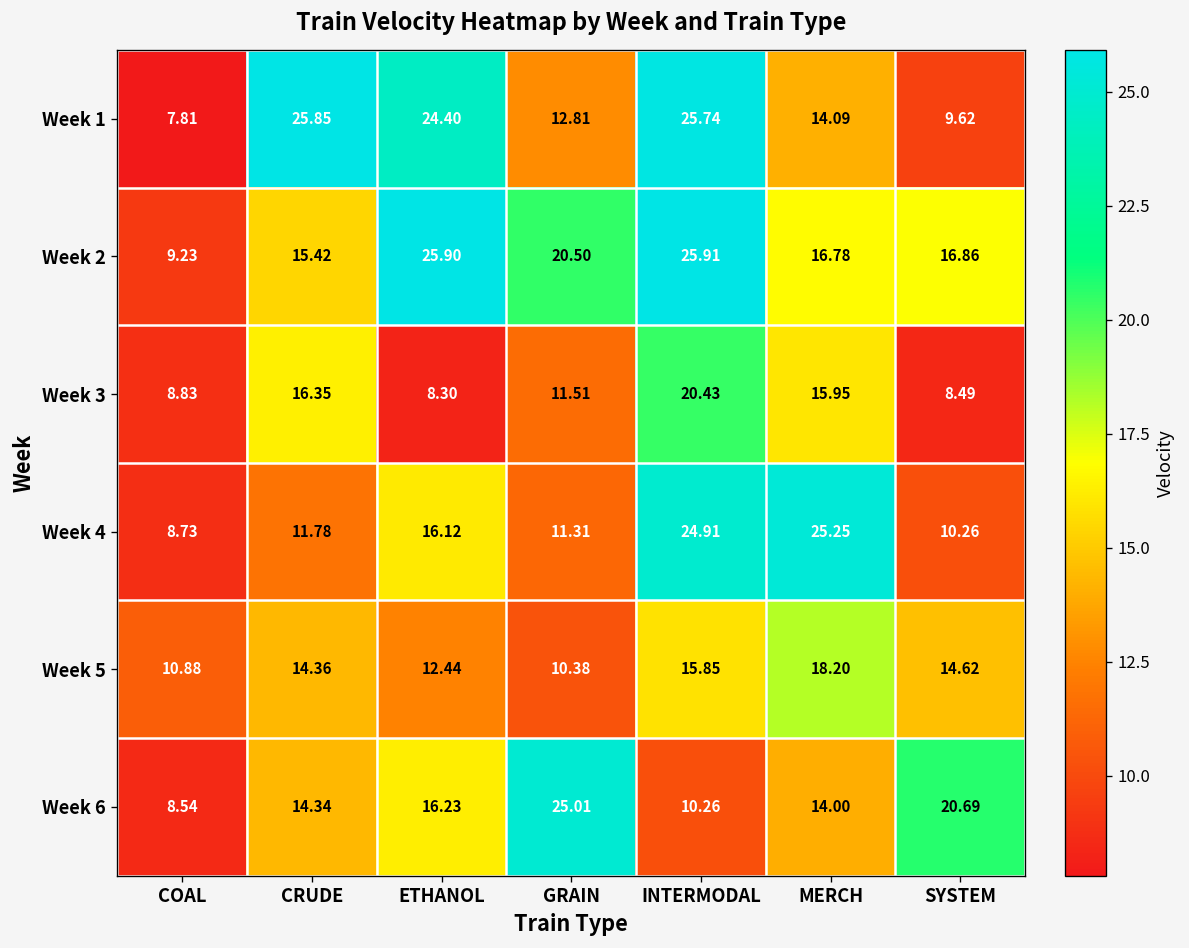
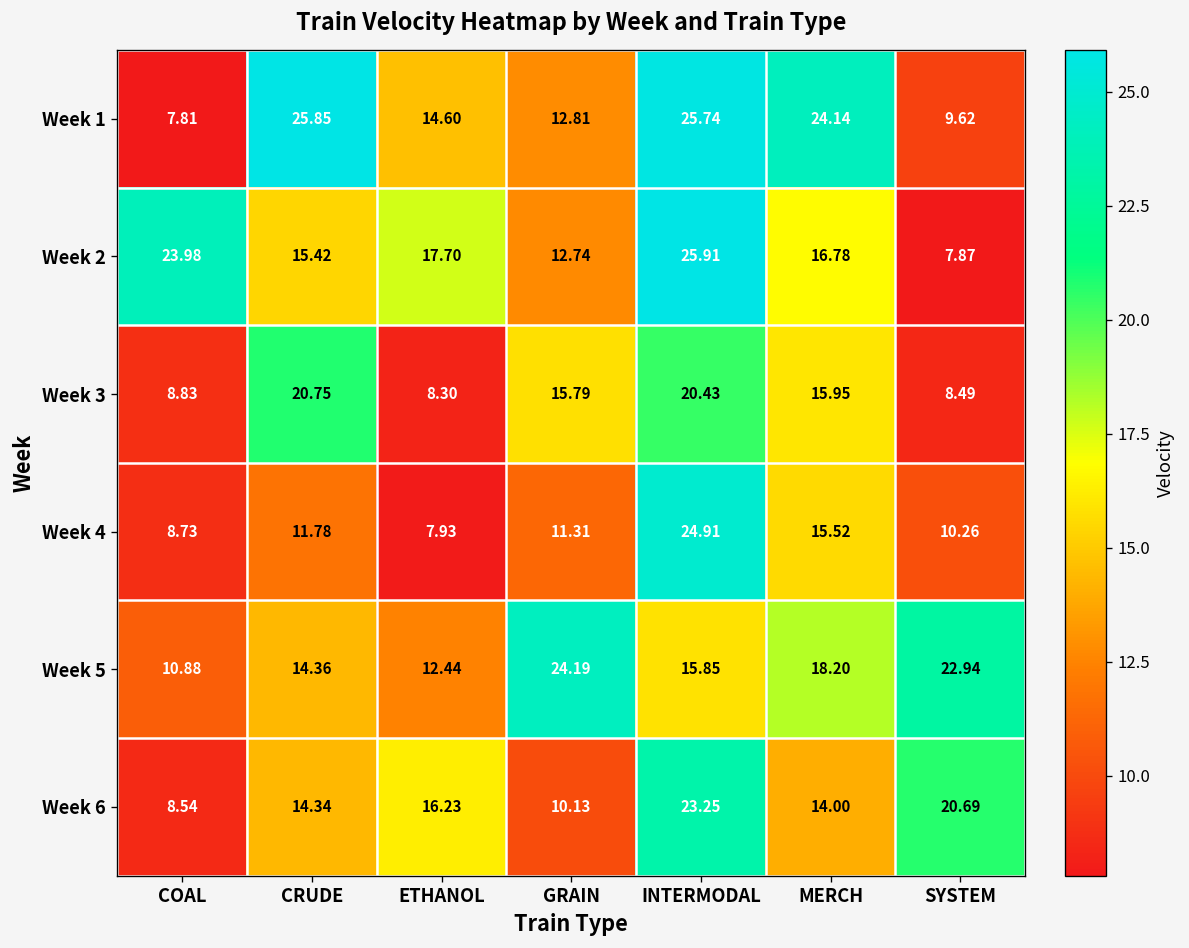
Week 1, ETHANOL: 24.40 -> 14.60
Week 1, MERCH: 14.09 -> 24.14
Week 2, COAL: 9.23 -> 23.98
Week 2, ETHANOL: 25.90 -> 17.70
Week 2, GRAIN: 20.50 -> 12.74
Week 2, SYSTEM: 16.86 -> 7.87
Week 3, CRUDE: 16.35 -> 20.75
Week 3, GRAIN: 11.51 -> 15.79
Week 4, ETHANOL: 16.12 -> 7.93
Week 4, MERCH: 25.25 -> 15.52
Week 5, GRAIN: 10.38 -> 24.19
Week 5, SYSTEM: 14.62 -> 22.94
Week 6, GRAIN: 25.01 -> 10.13
Week 6, INTERMODAL: 10.26 -> 23.25
